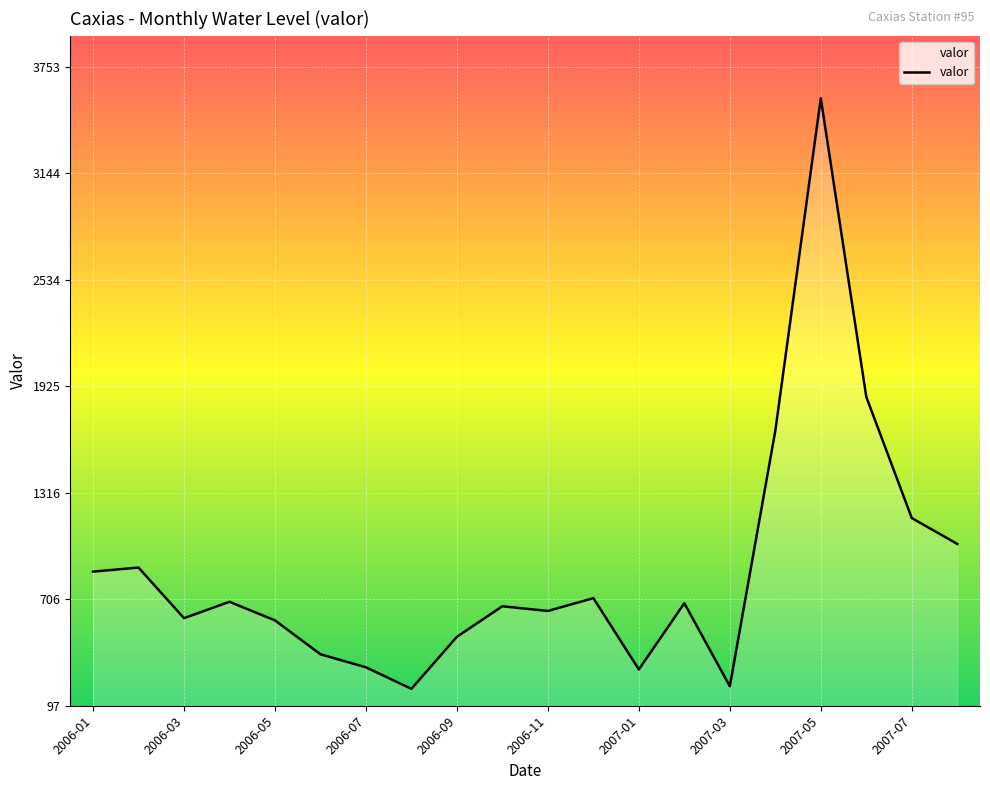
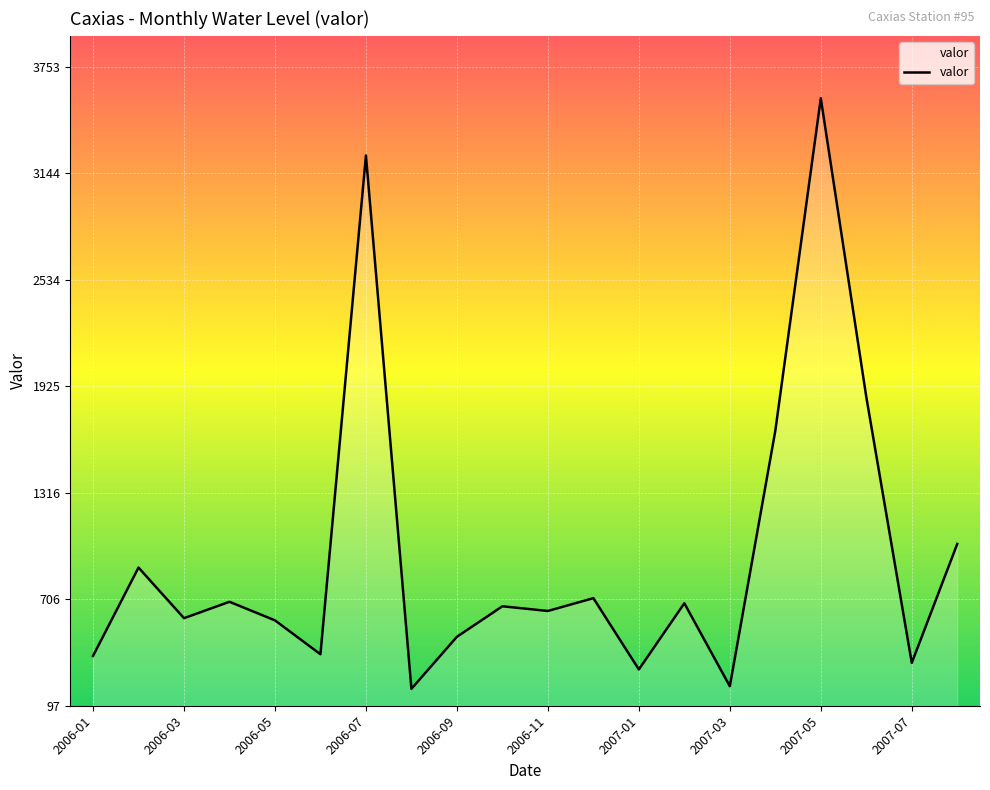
2006-01: 860 -> 380
2006-07: 320 -> 3250
2007-07: 1170 -> 340
